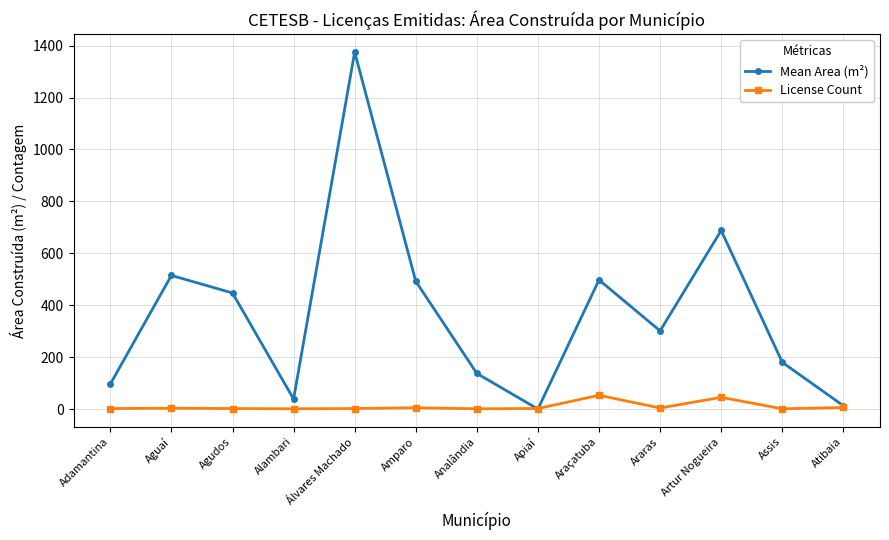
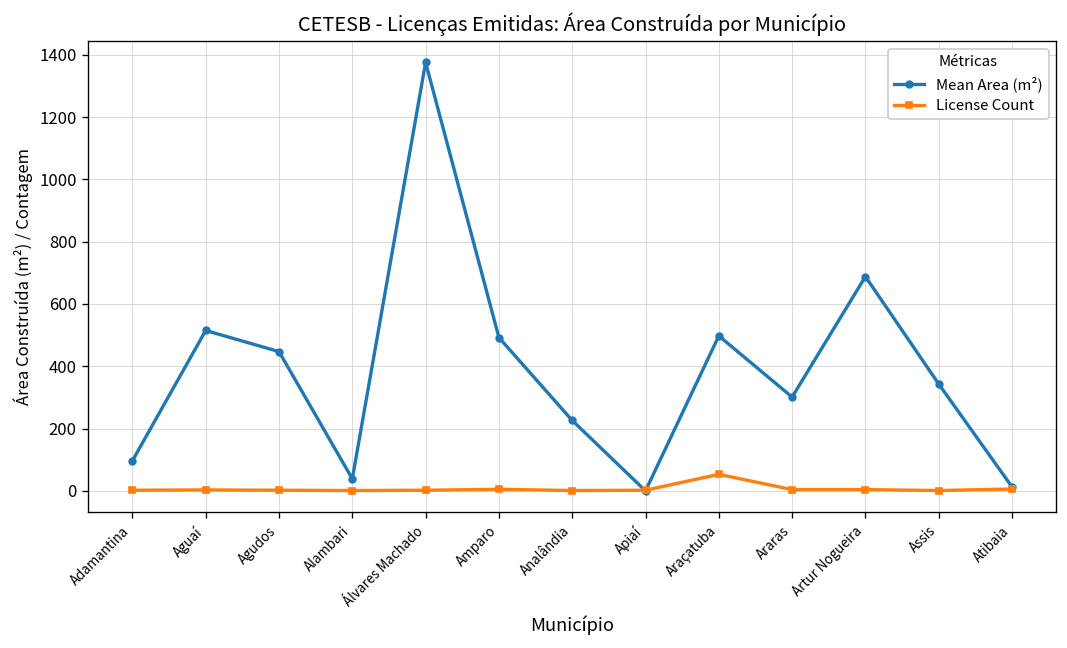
Mean Area (m²), Analândia: 140 -> 230
License Count, Artur Nogueira: 50 -> 0
Mean Area (m²), Assis: 180 -> 340
